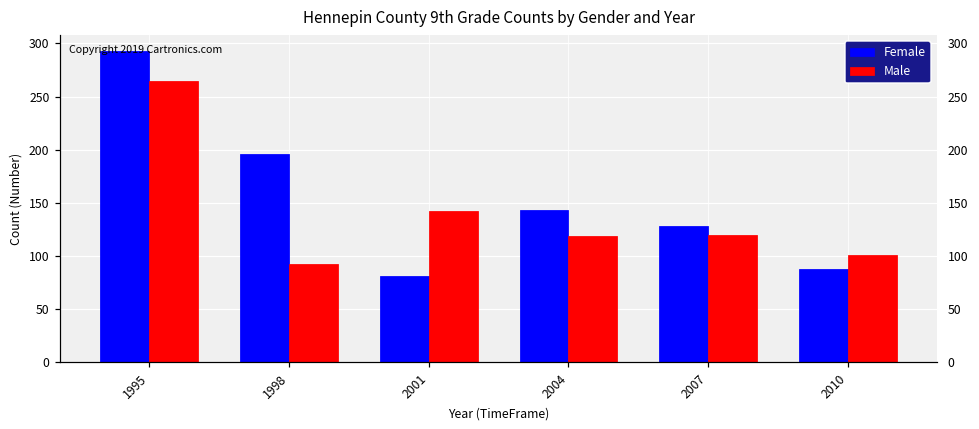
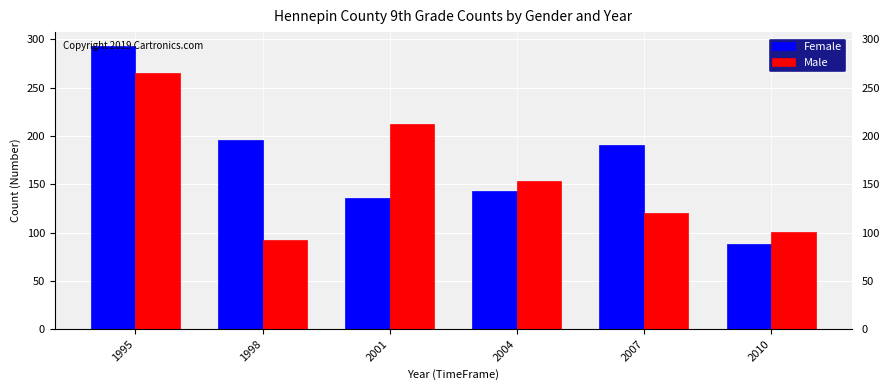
Female, 2001: 80 -> 140
Male, 2001: 140 -> 210
Male, 2004: 120 -> 150
Female, 2007: 130 -> 190
